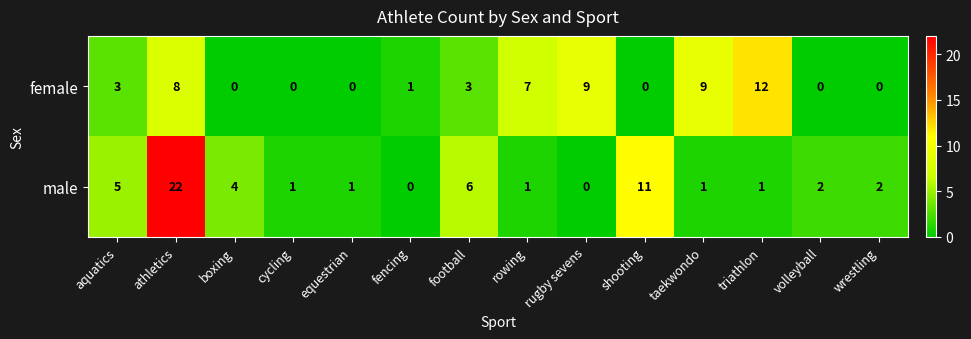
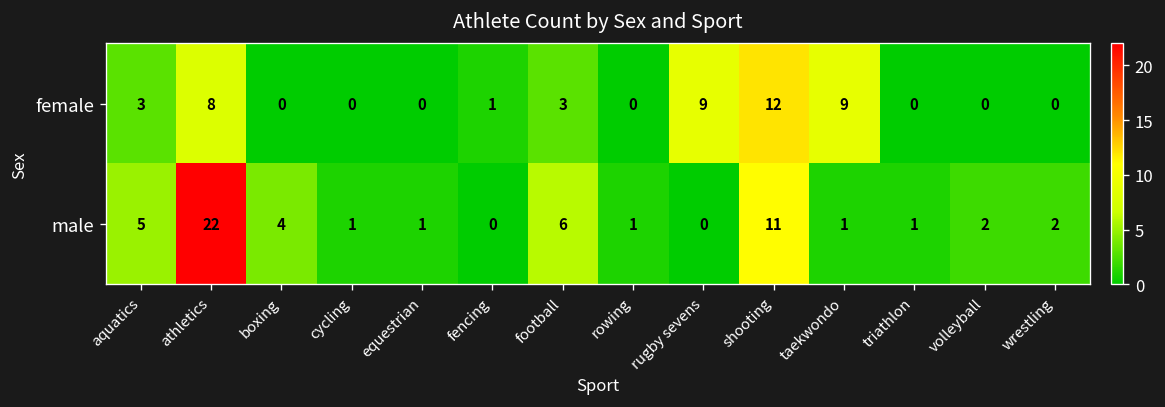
female, rowing: 7 -> 0
female, shooting: 0 -> 12
female, triathlon: 12 -> 0
